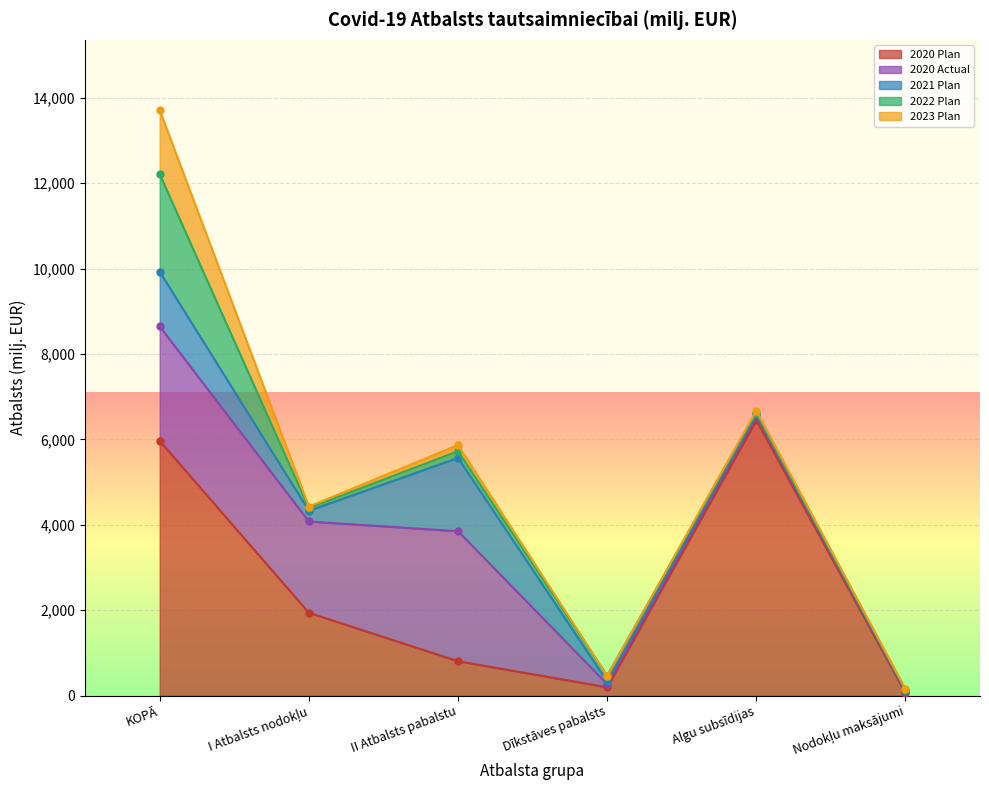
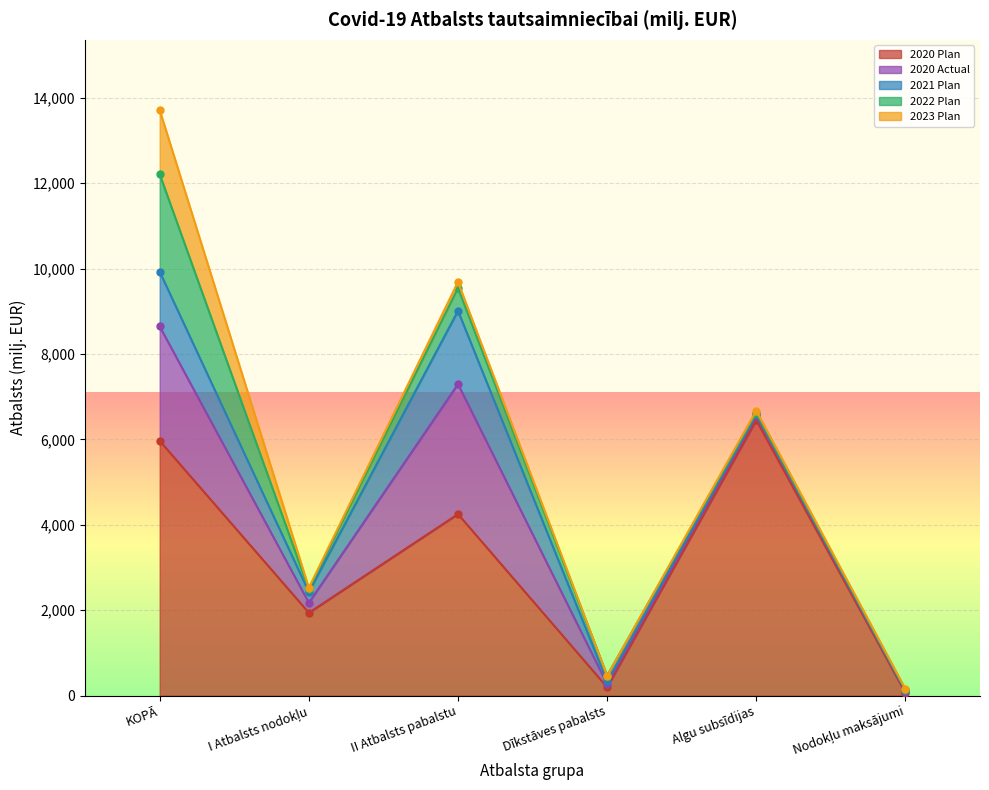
2020 Actual, I Atbalsts nodokļu: 2,100 -> 200
2020 Plan, II Atbalsts pabalstu: 800 -> 4,300
2022 Plan, II Atbalsts pabalstu: 200 -> 500
